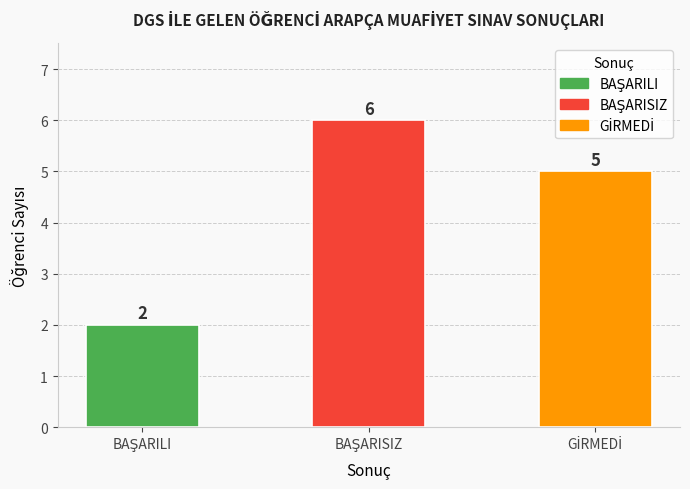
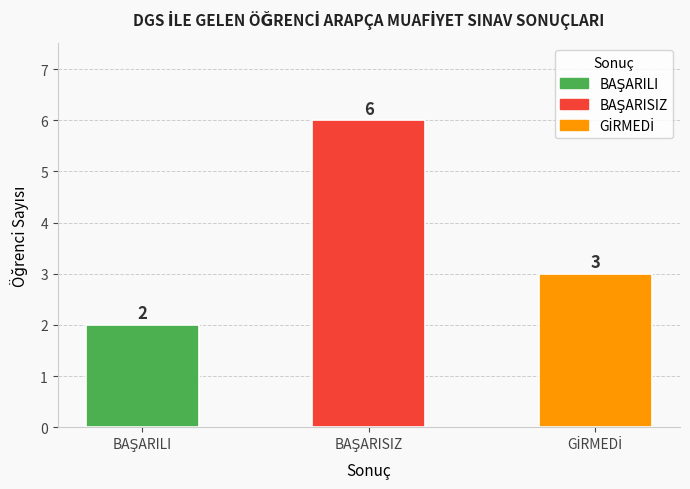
GİRMEDİ: 5 -> 3
